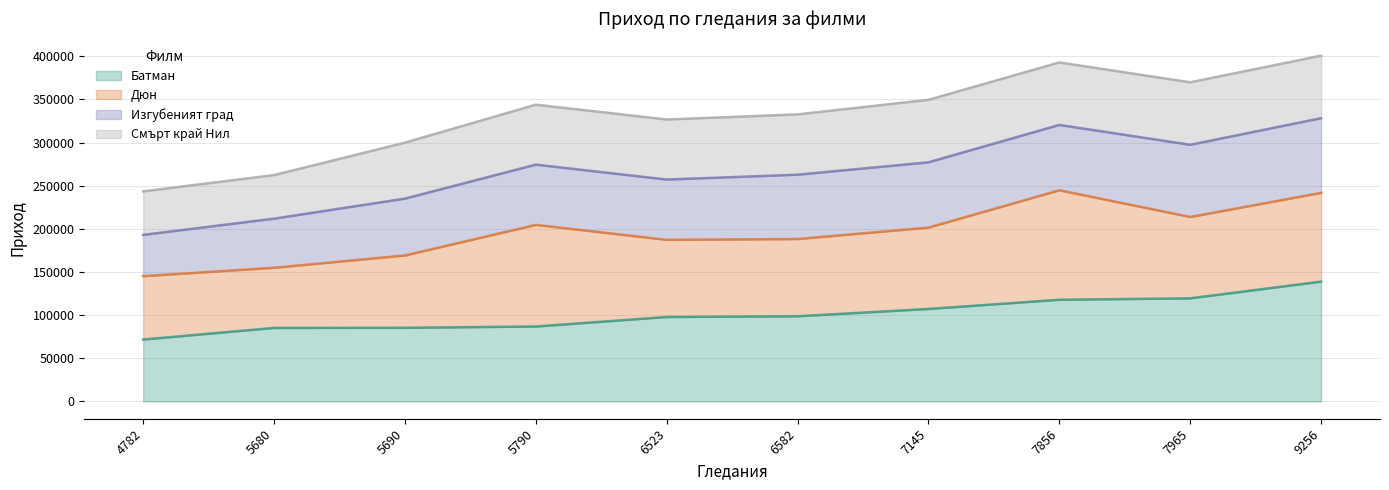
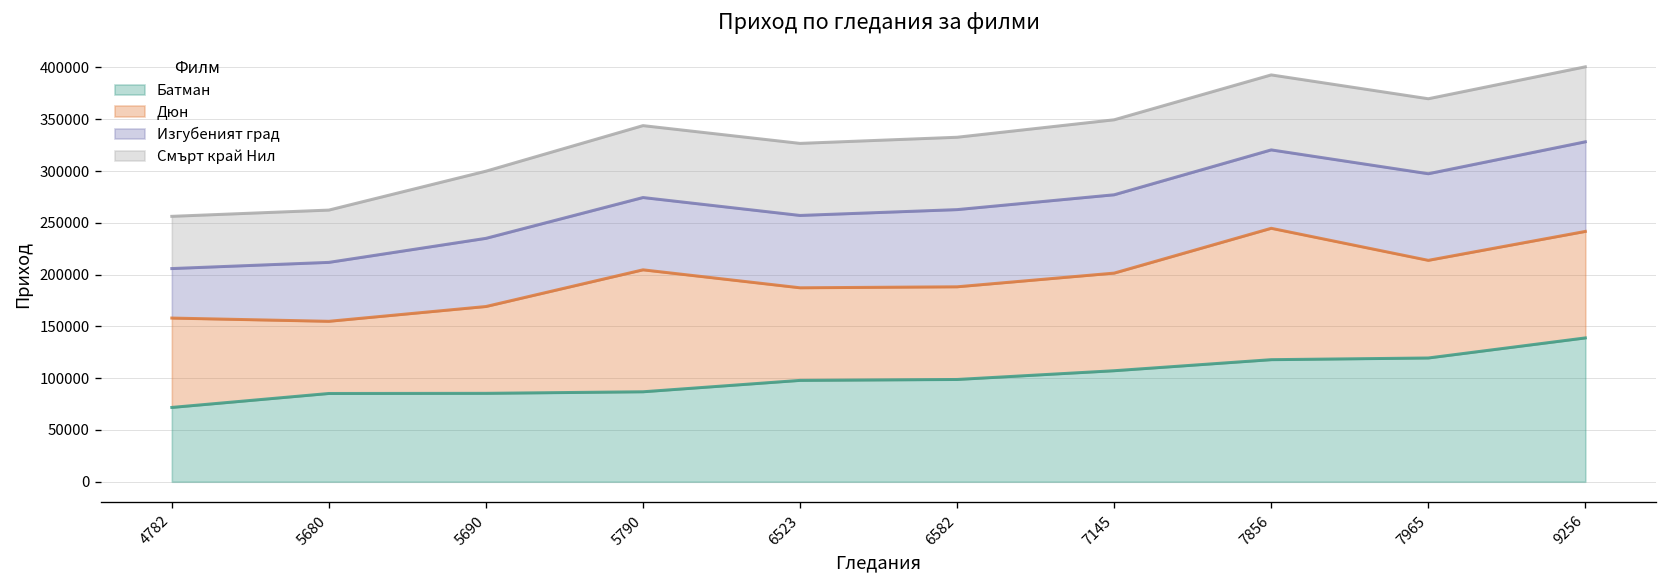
Дюн, 4782: 70000 -> 90000
